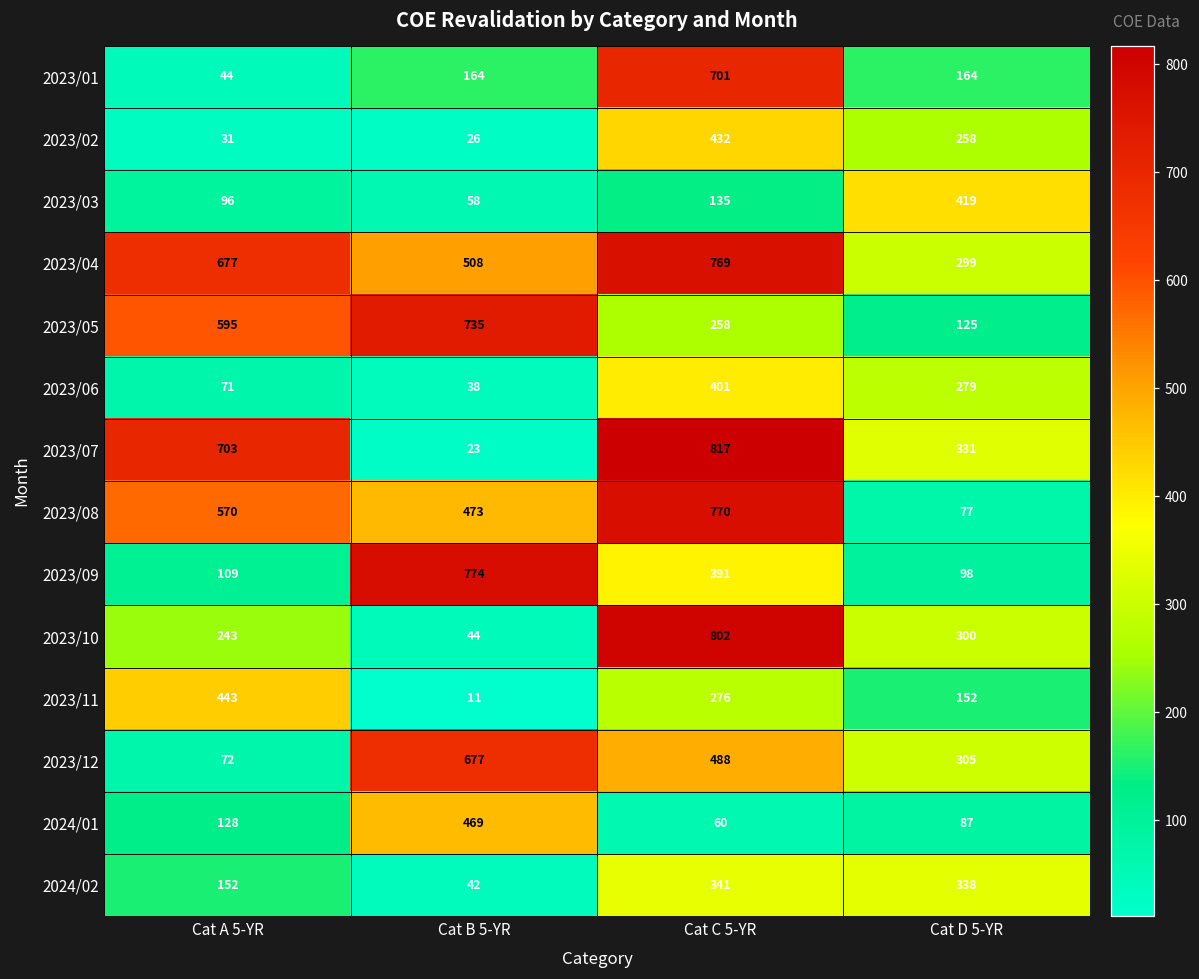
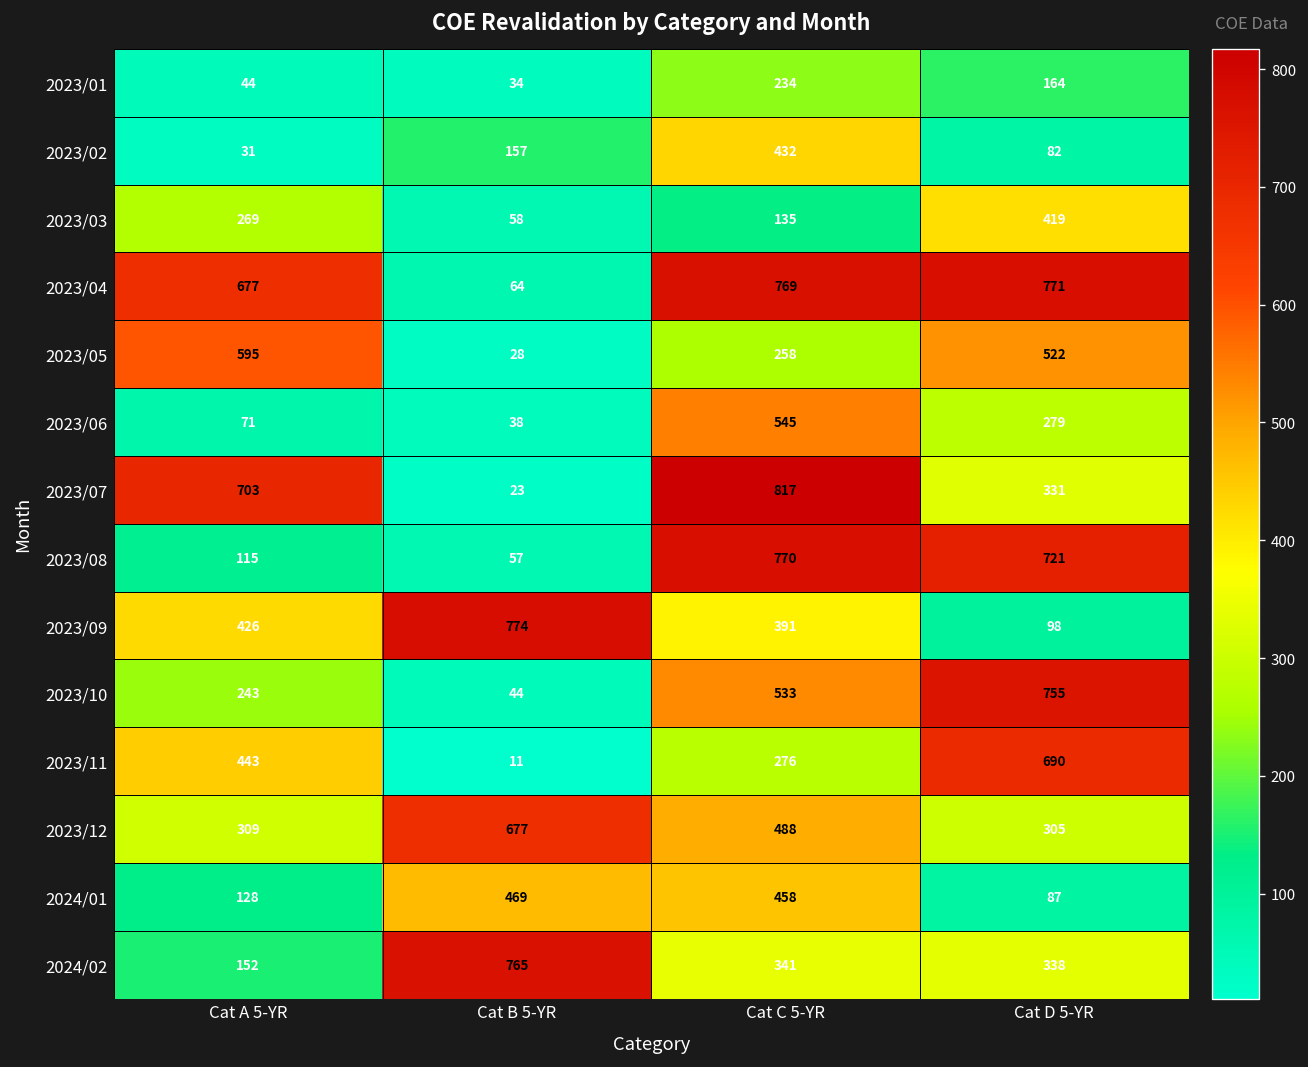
2023/01, Cat B 5-YR: 164 -> 34
2023/01, Cat C 5-YR: 701 -> 234
2023/02, Cat B 5-YR: 26 -> 157
2023/02, Cat D 5-YR: 258 -> 82
2023/03, Cat A 5-YR: 96 -> 269
2023/04, Cat B 5-YR: 508 -> 64
2023/04, Cat D 5-YR: 299 -> 771
2023/05, Cat B 5-YR: 735 -> 28
2023/05, Cat D 5-YR: 125 -> 522
2023/06, Cat C 5-YR: 401 -> 545
2023/08, Cat A 5-YR: 570 -> 115
2023/08, Cat B 5-YR: 473 -> 57
2023/08, Cat D 5-YR: 77 -> 721
2023/09, Cat A 5-YR: 109 -> 426
2023/10, Cat C 5-YR: 802 -> 533
2023/10, Cat D 5-YR: 300 -> 755
2023/11, Cat D 5-YR: 152 -> 690
2023/12, Cat A 5-YR: 72 -> 309
2024/01, Cat C 5-YR: 60 -> 458
2024/02, Cat B 5-YR: 42 -> 765
